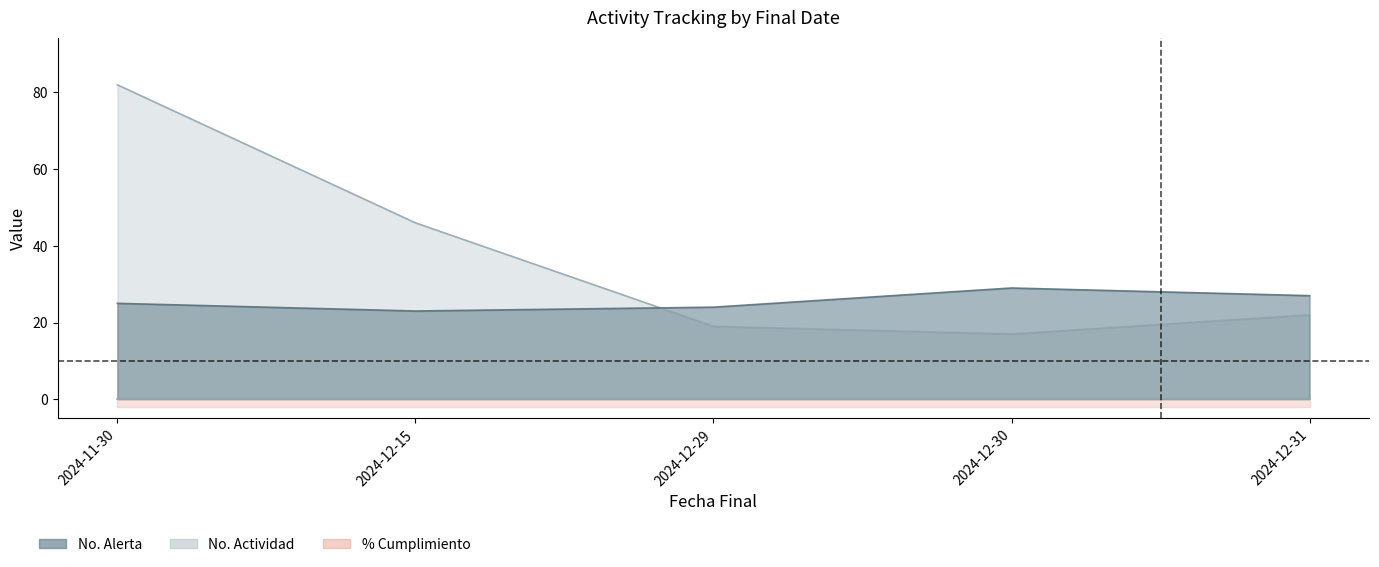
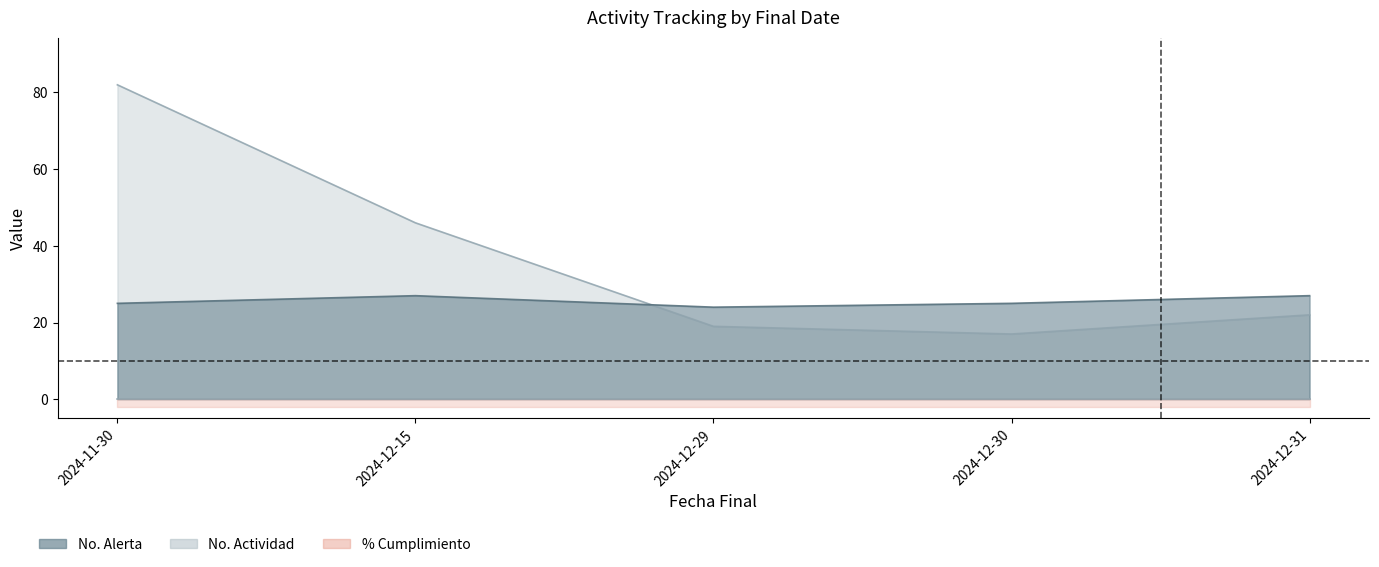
No. Alerta, 2024-12-15: 23 -> 27
No. Alerta, 2024-12-30: 29 -> 25
